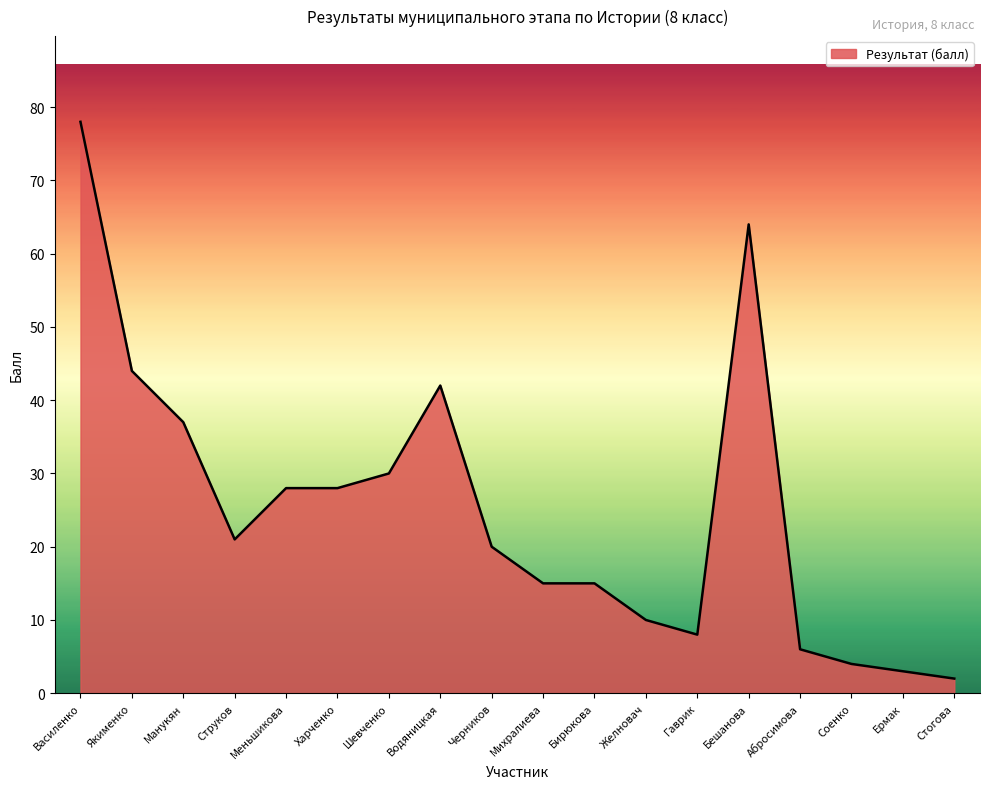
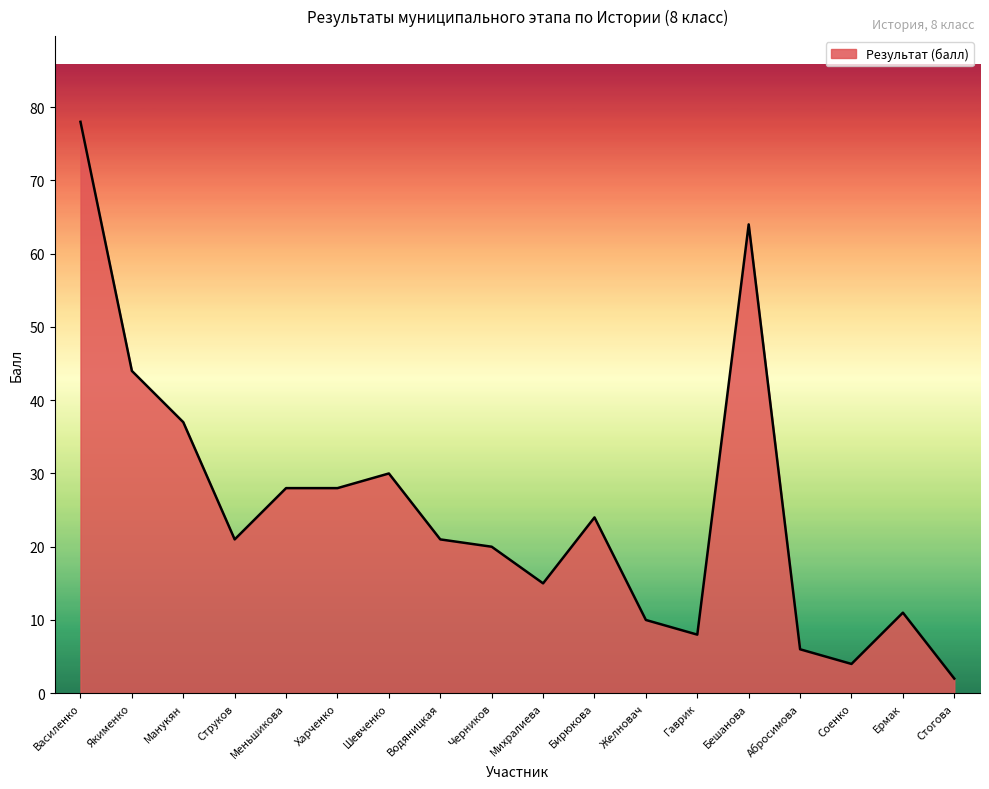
Водяницкая: 42 -> 21
Бирюкова: 15 -> 24
Ермак: 3 -> 11
